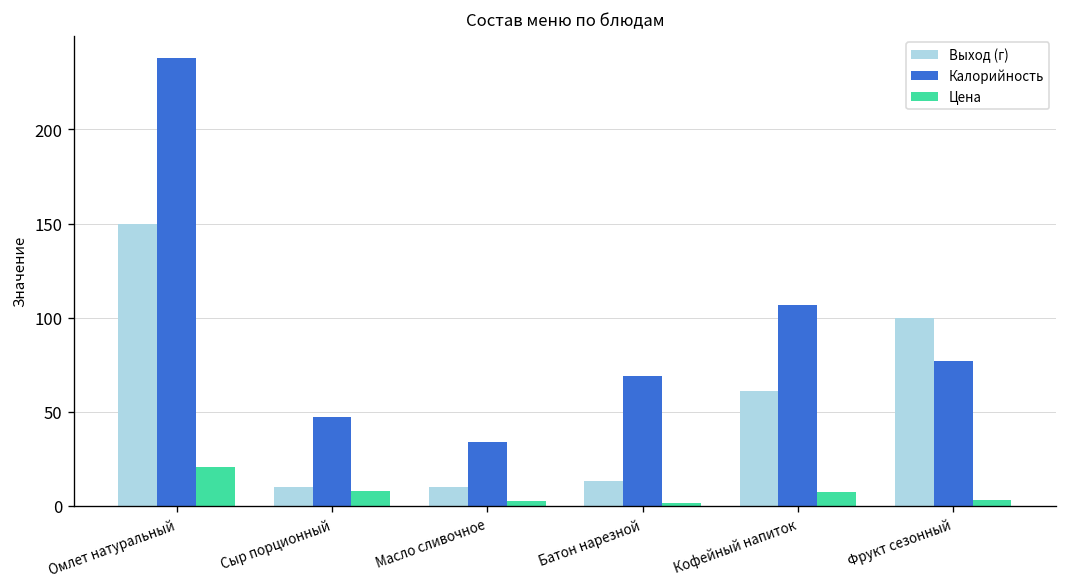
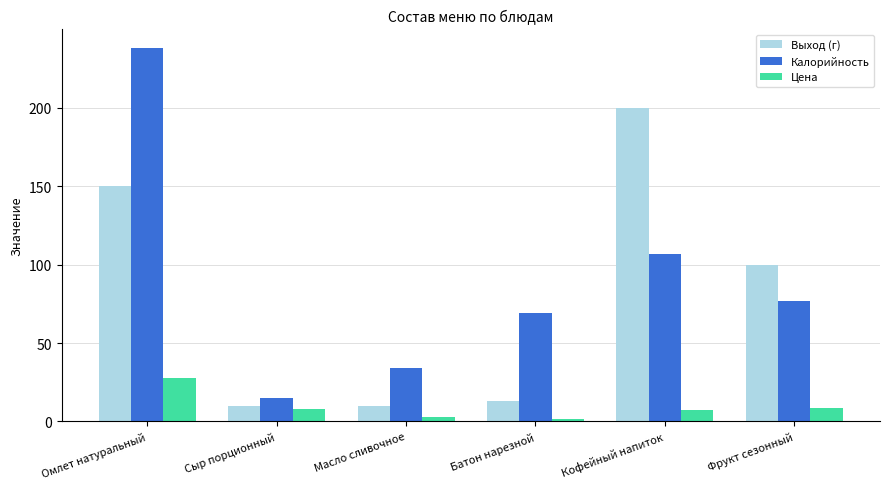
Цена, Омлет натуральный: 21 -> 28
Калорийность, Сыр порционный: 47 -> 15
Выход (г), Кофейный напиток: 61 -> 200
Цена, Фрукт сезонный: 3 -> 9
